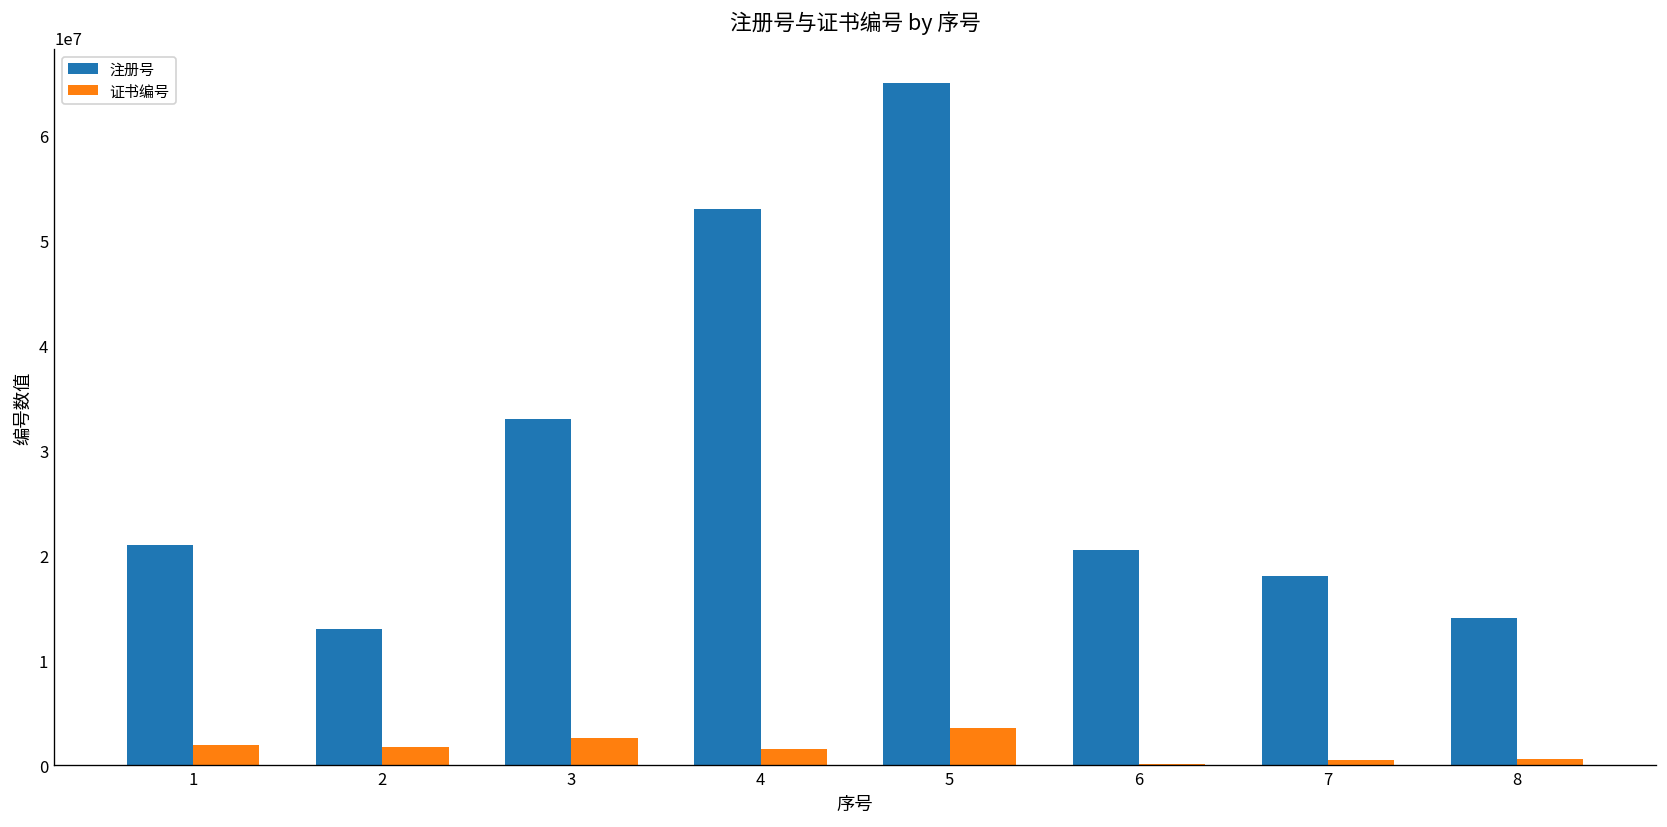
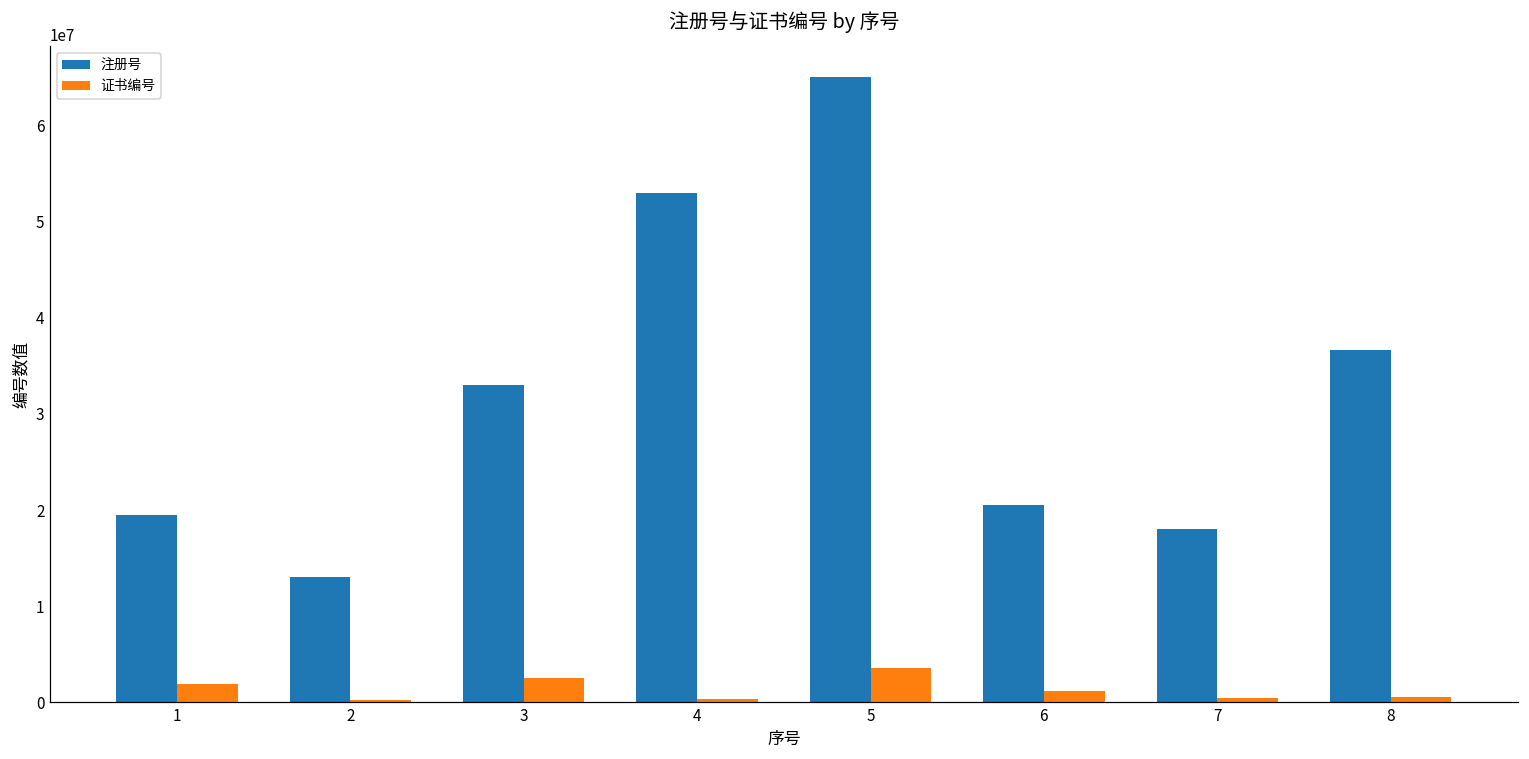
注册号, 1: 21000000 -> 20000000
证书编号, 2: 2000000 -> 0
证书编号, 4: 2000000 -> 0
证书编号, 6: 0 -> 1000000
注册号, 8: 14000000 -> 37000000
